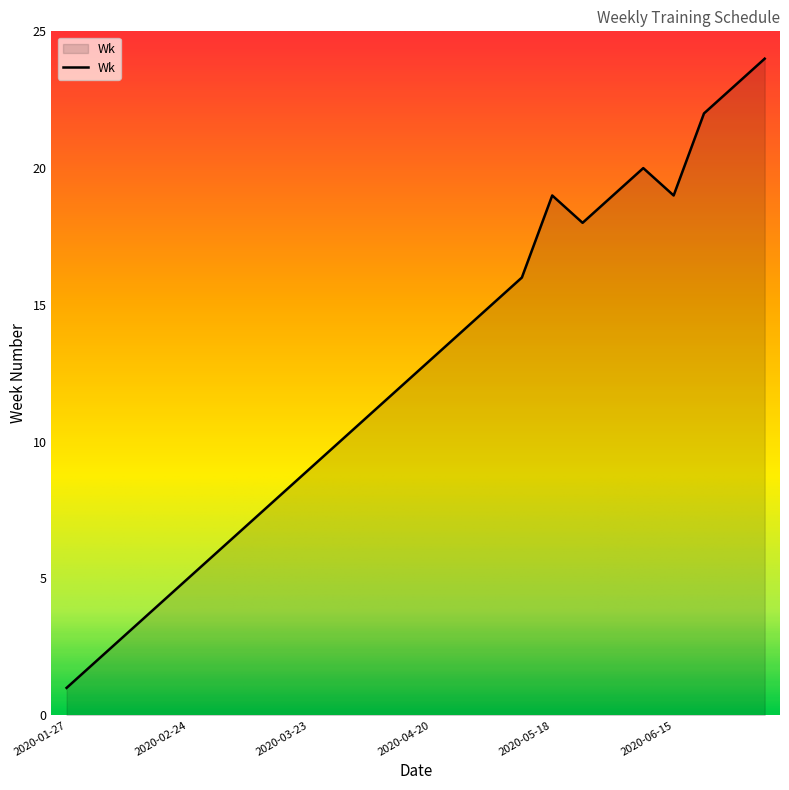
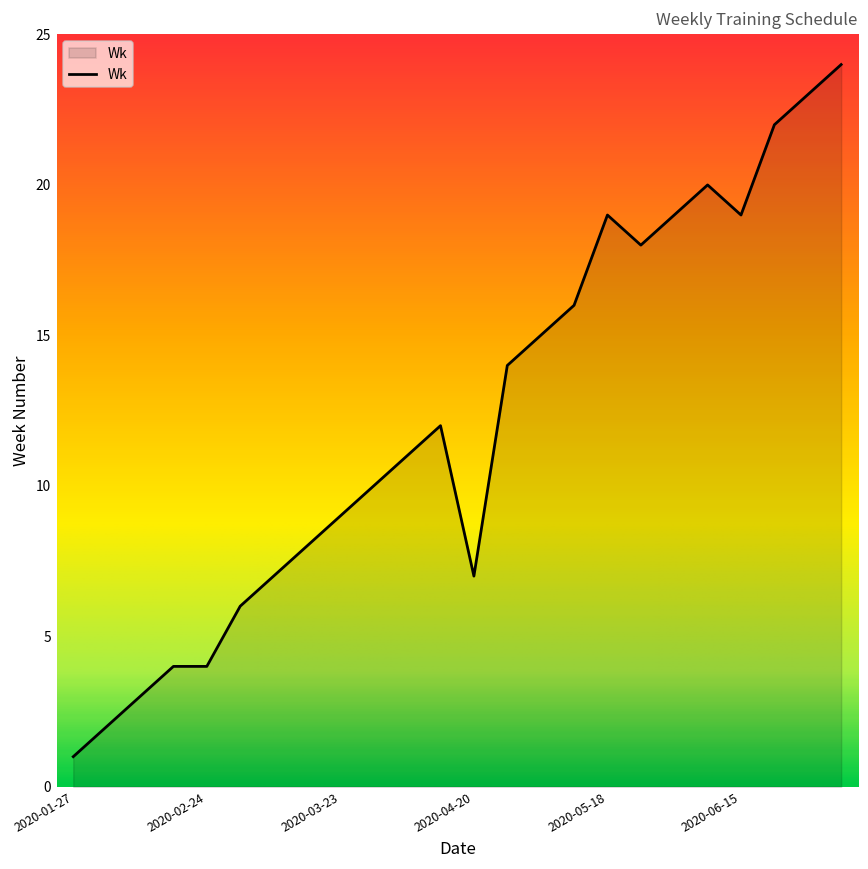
2020-02-24: 5 -> 4
2020-04-20: 13 -> 7
